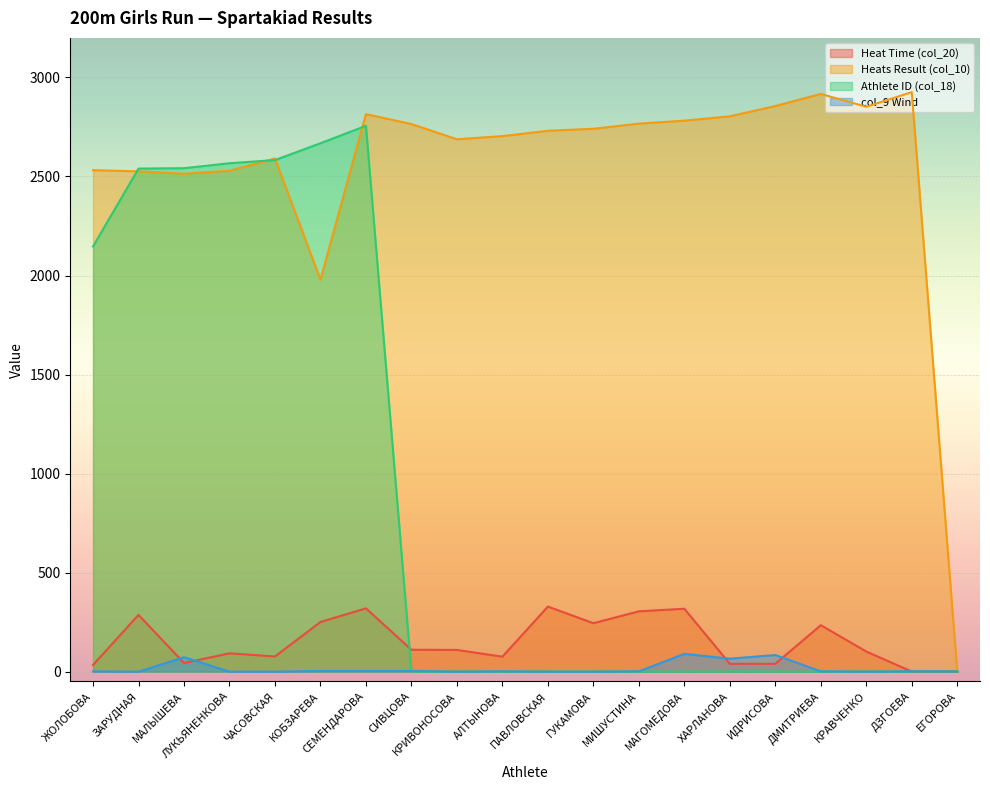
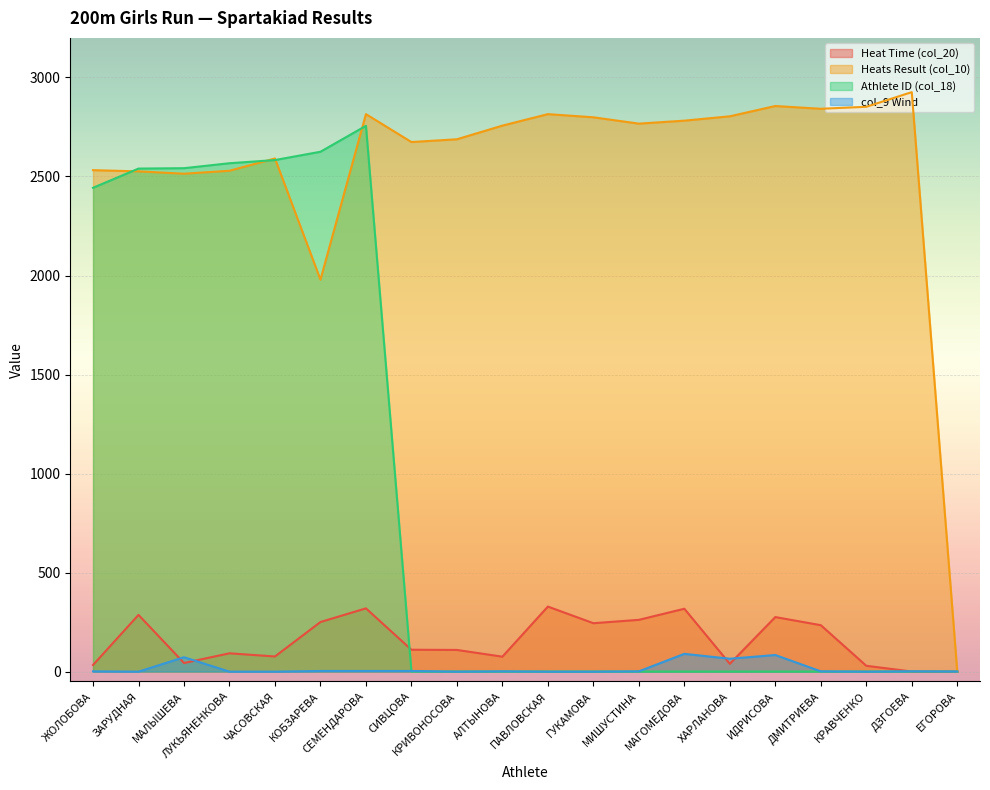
Athlete ID (col_18), ЖОЛОБОВА: 2150 -> 2440
Athlete ID (col_18), КОБЗАРЕВА: 2670 -> 2630
Heats Result (col_10), СИВЦОВА: 2770 -> 2670
Heats Result (col_10), АЛТЫНОВА: 2700 -> 2760
Heats Result (col_10), ПАВЛОВСКАЯ: 2730 -> 2820
Heats Result (col_10), ГУКАМОВА: 2740 -> 2800
Heat Time (col_20), МИШУСТИНА: 300 -> 260
Heat Time (col_20), ИДРИСОВА: 40 -> 280
Heats Result (col_10), ДМИТРИЕВА: 2920 -> 2840
Heat Time (col_20), КРАВЧЕНКО: 100 -> 30
